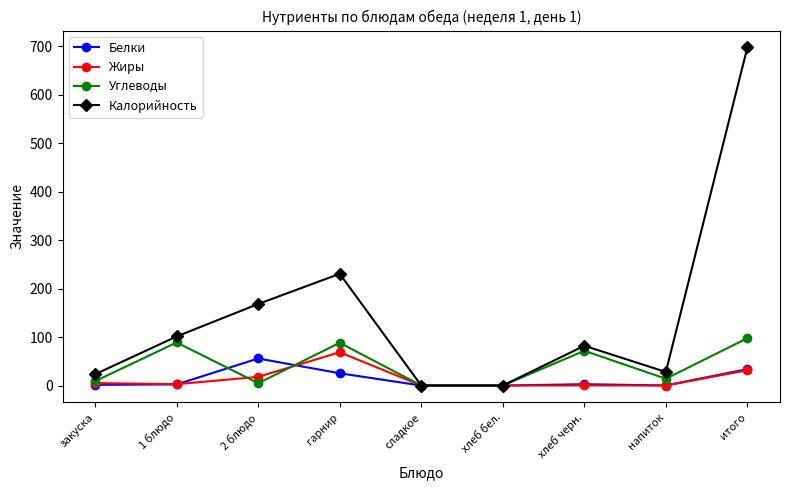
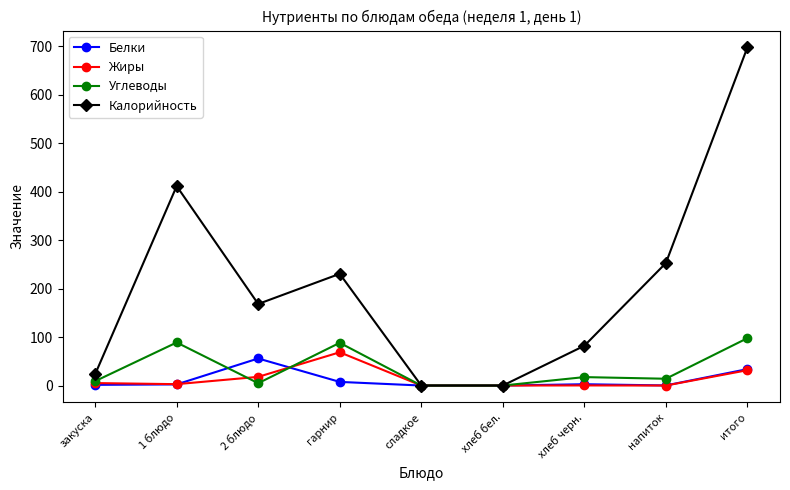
Калорийность, 1 блюдо: 100 -> 410
Белки, гарнир: 30 -> 10
Углеводы, хлеб черн.: 70 -> 20
Калорийность, напиток: 30 -> 250
